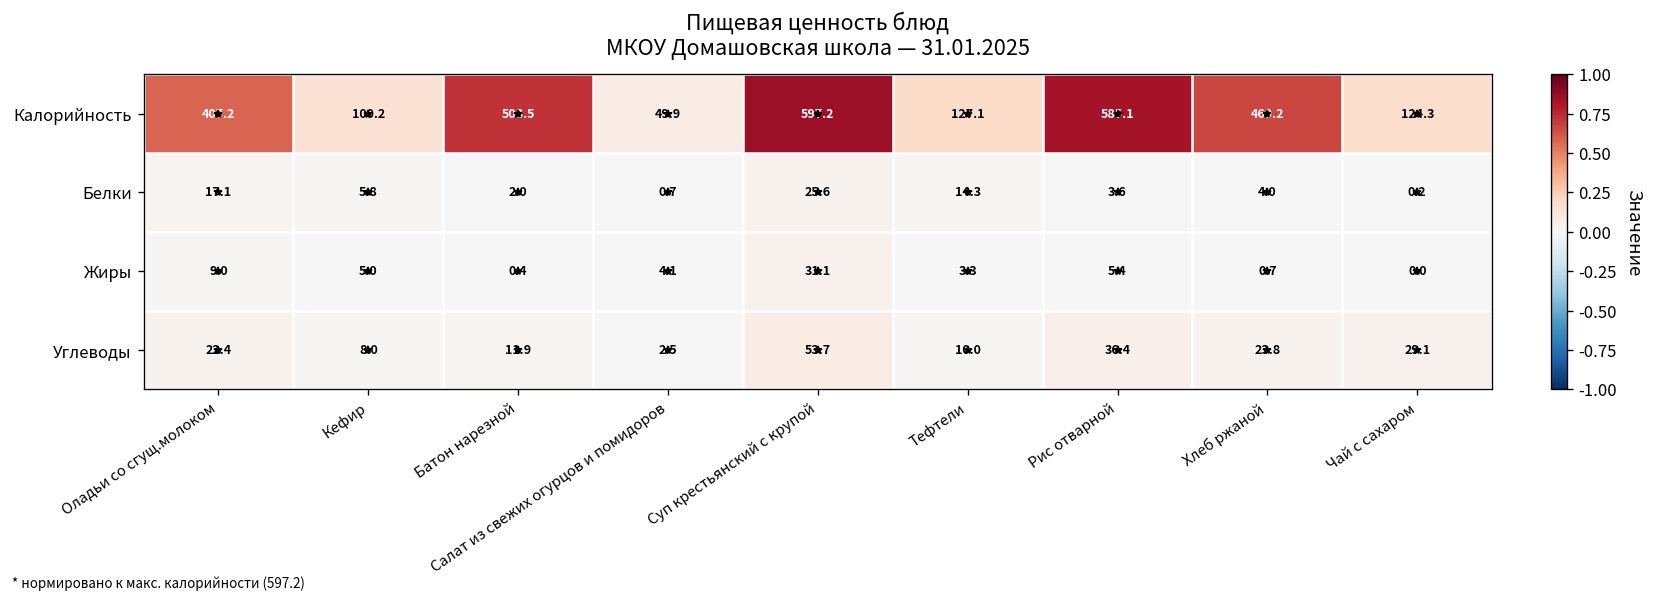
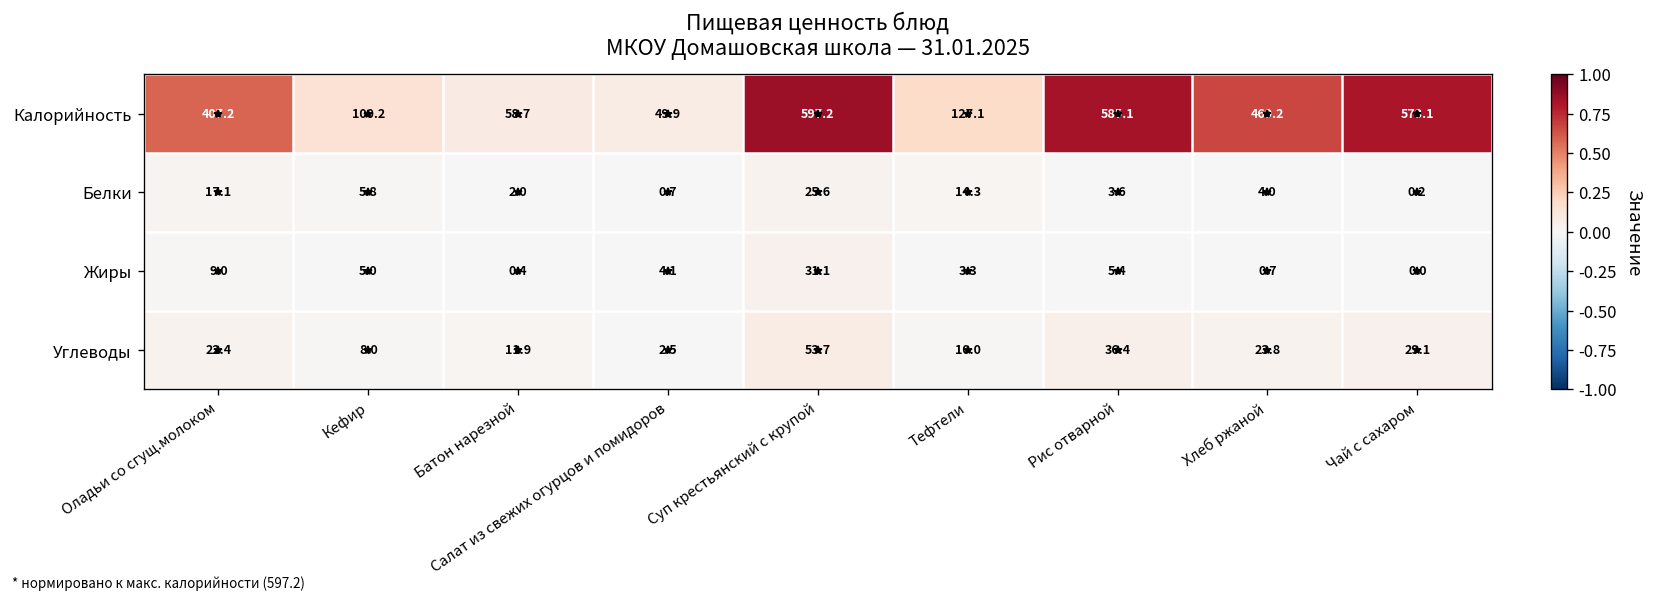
Калорийность, Батон нарезной: 508.5 -> 58.7
Калорийность, Чай с сахаром: 124.3 -> 573.1
